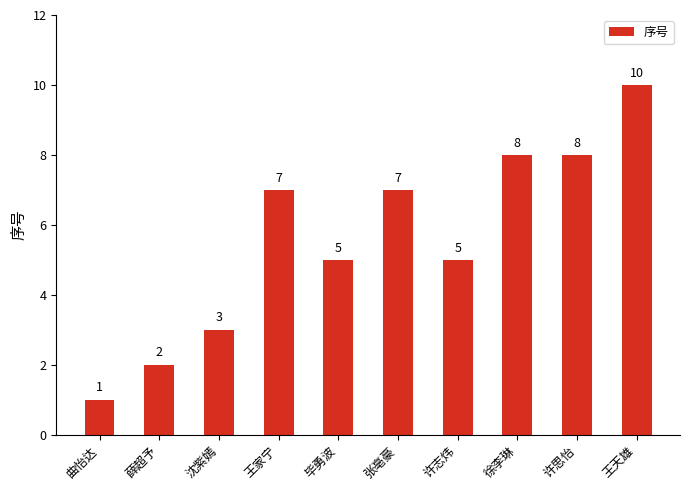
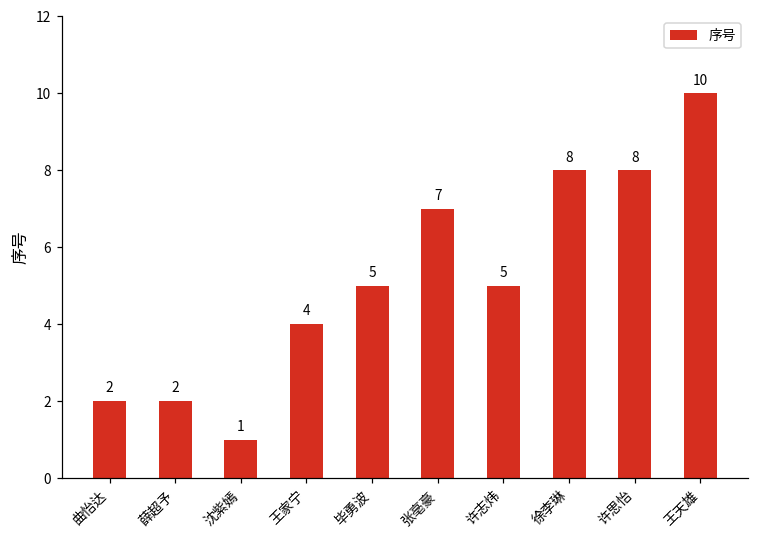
曲怡达: 1 -> 2
沈紫嫣: 3 -> 1
王家宁: 7 -> 4
